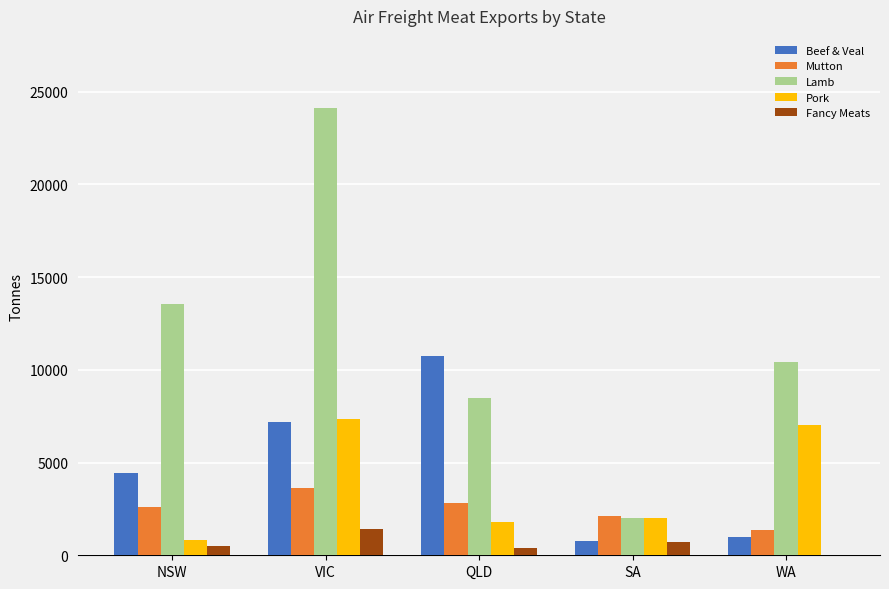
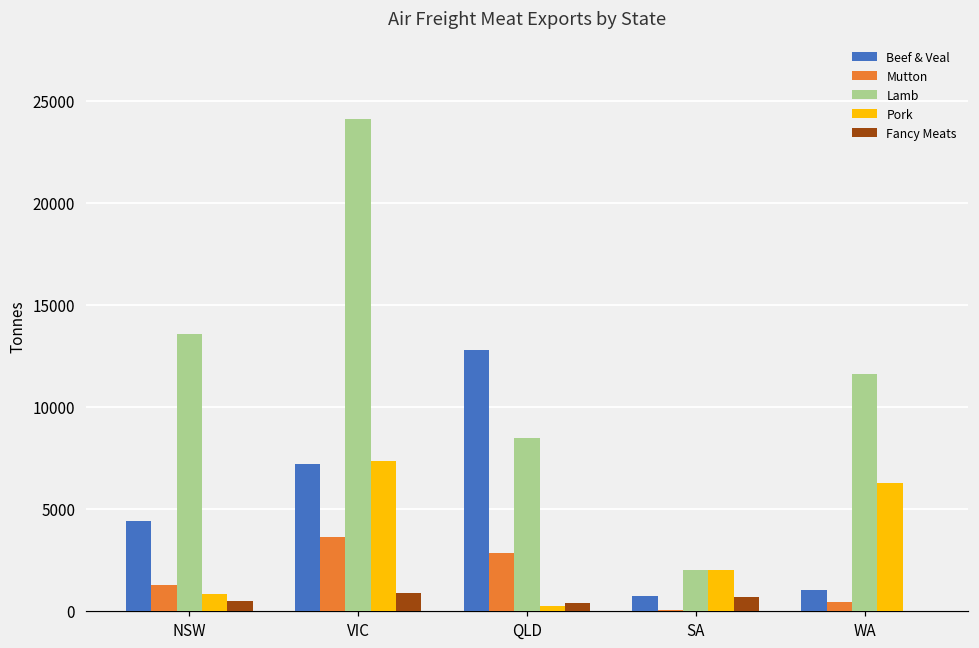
Mutton, NSW: 2600 -> 1300
Fancy Meats, VIC: 1400 -> 900
Beef & Veal, QLD: 10700 -> 12800
Pork, QLD: 1800 -> 300
Mutton, SA: 2100 -> 100
Mutton, WA: 1400 -> 400
Lamb, WA: 10400 -> 11600
Pork, WA: 7000 -> 6300
